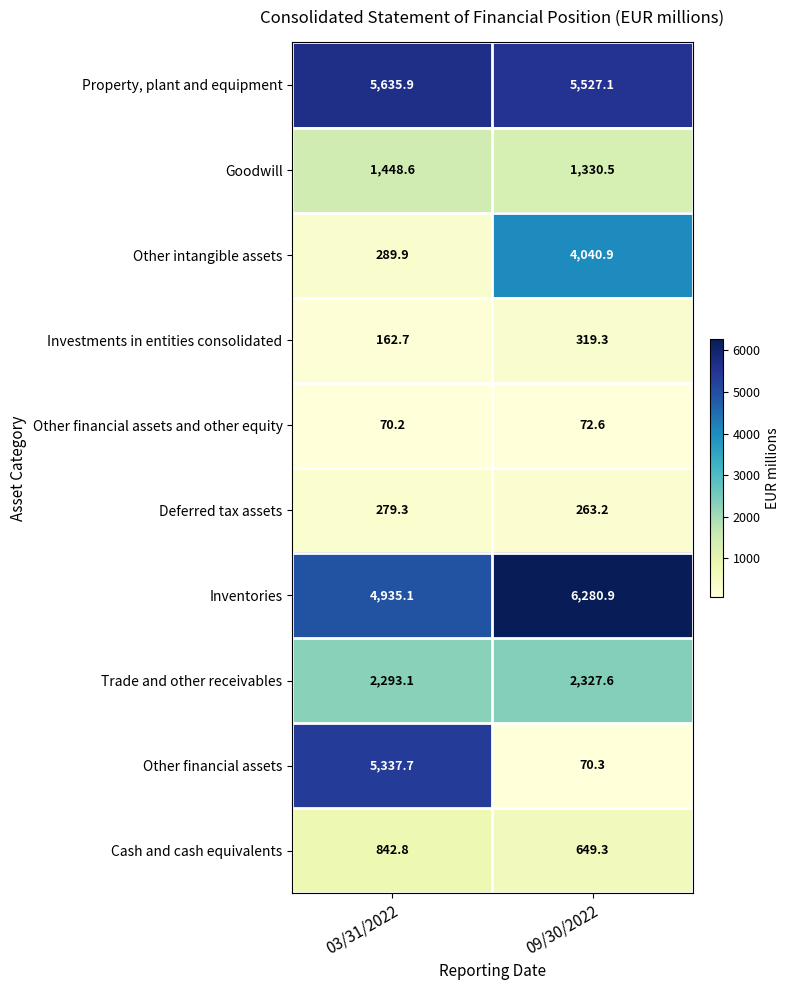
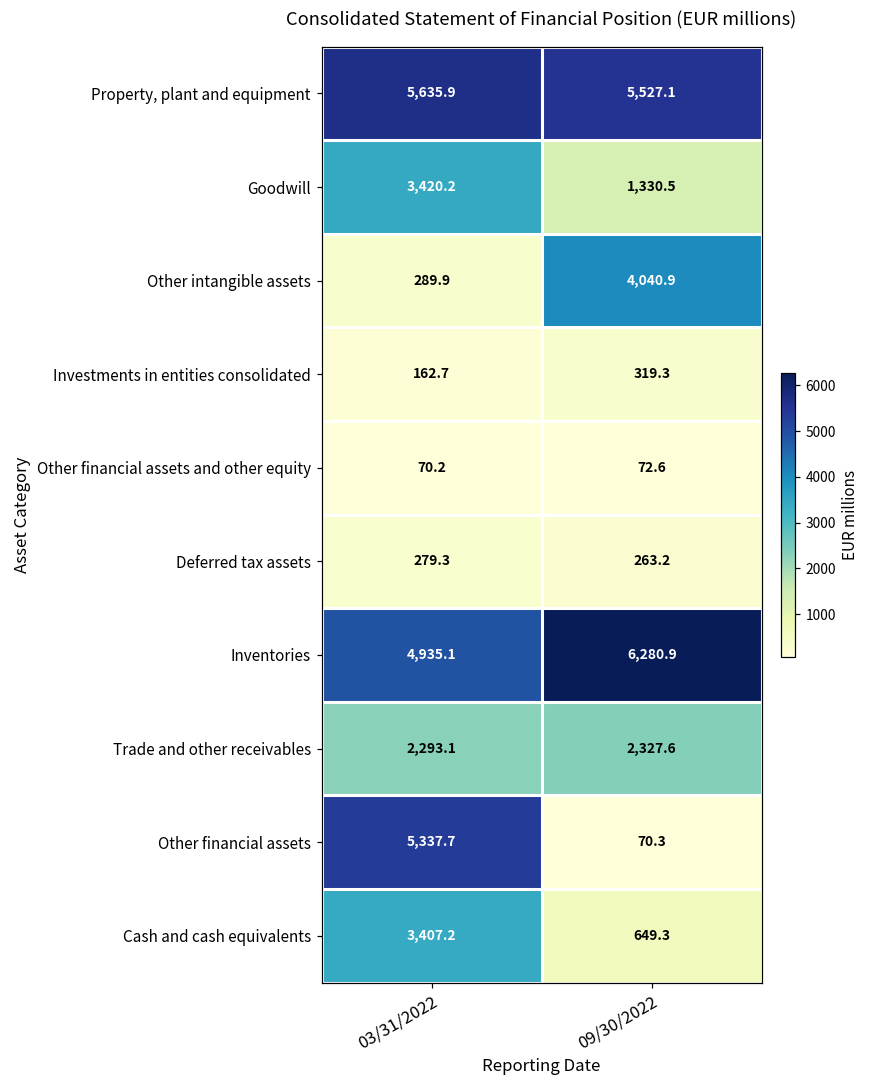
Goodwill, 03/31/2022: 1,448.6 -> 3,420.2
Cash and cash equivalents, 03/31/2022: 842.8 -> 3,407.2
